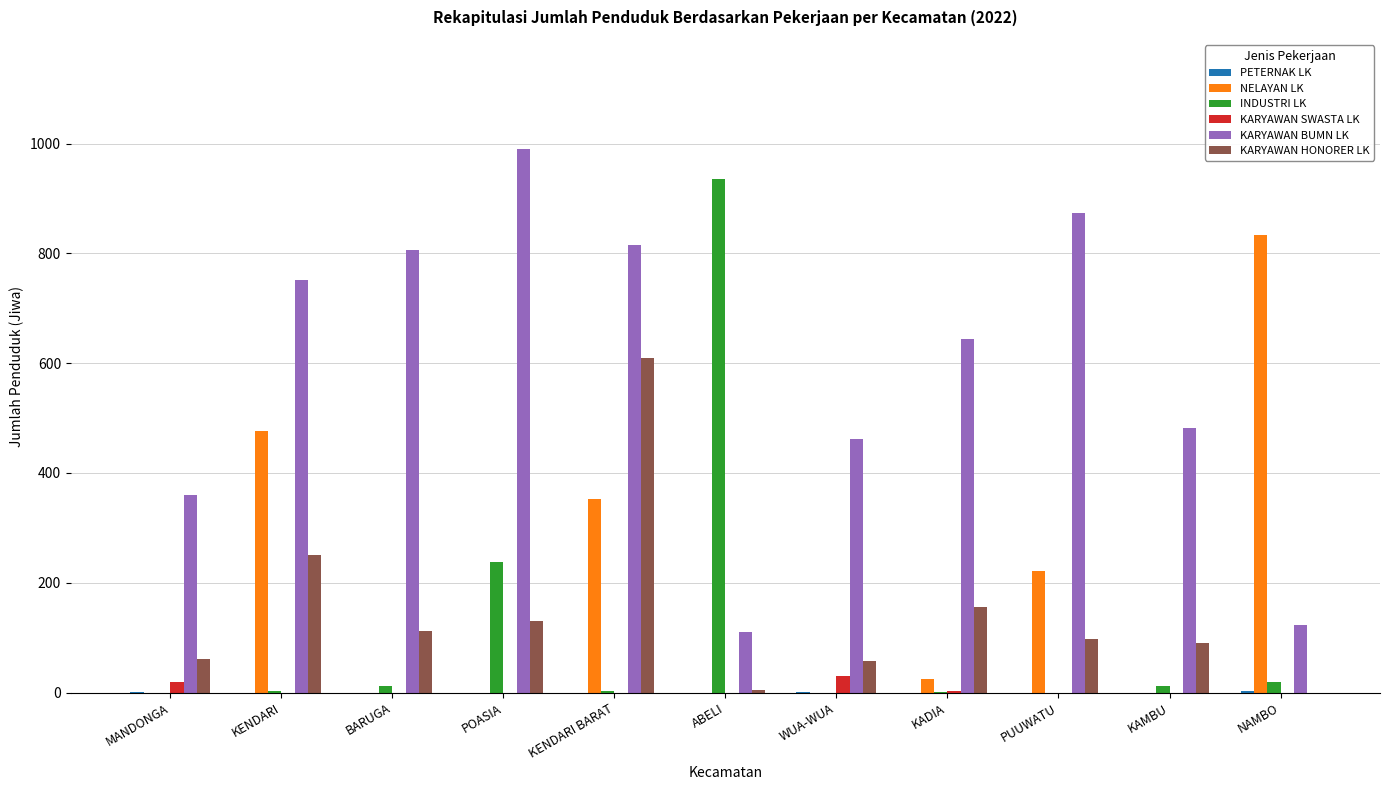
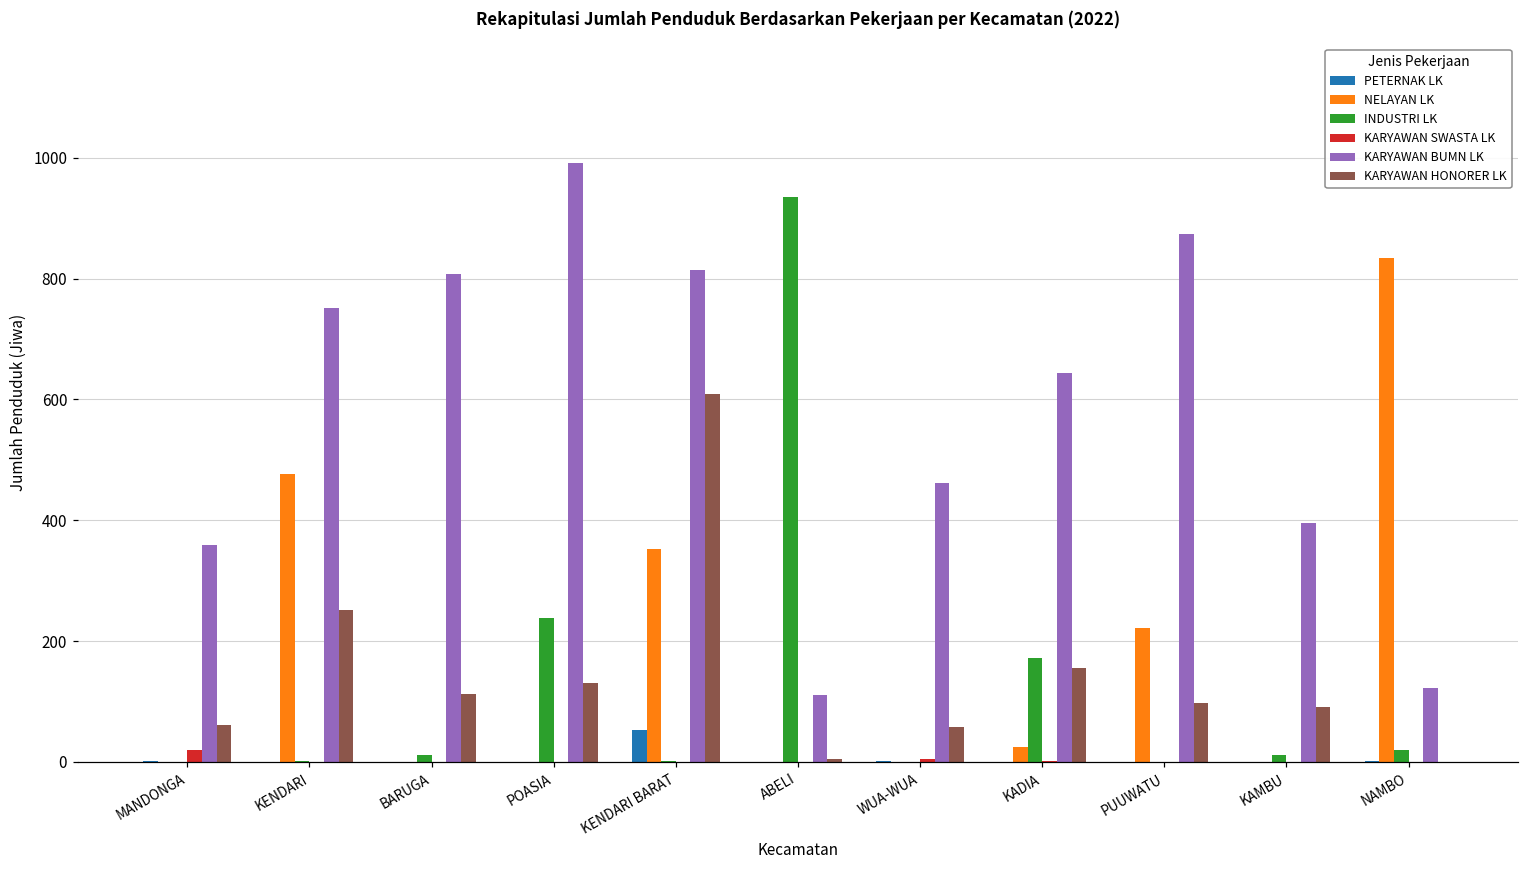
PETERNAK LK, KENDARI BARAT: 0 -> 50
KARYAWAN SWASTA LK, WUA-WUA: 30 -> 0
INDUSTRI LK, KADIA: 0 -> 170
KARYAWAN BUMN LK, KAMBU: 480 -> 400
